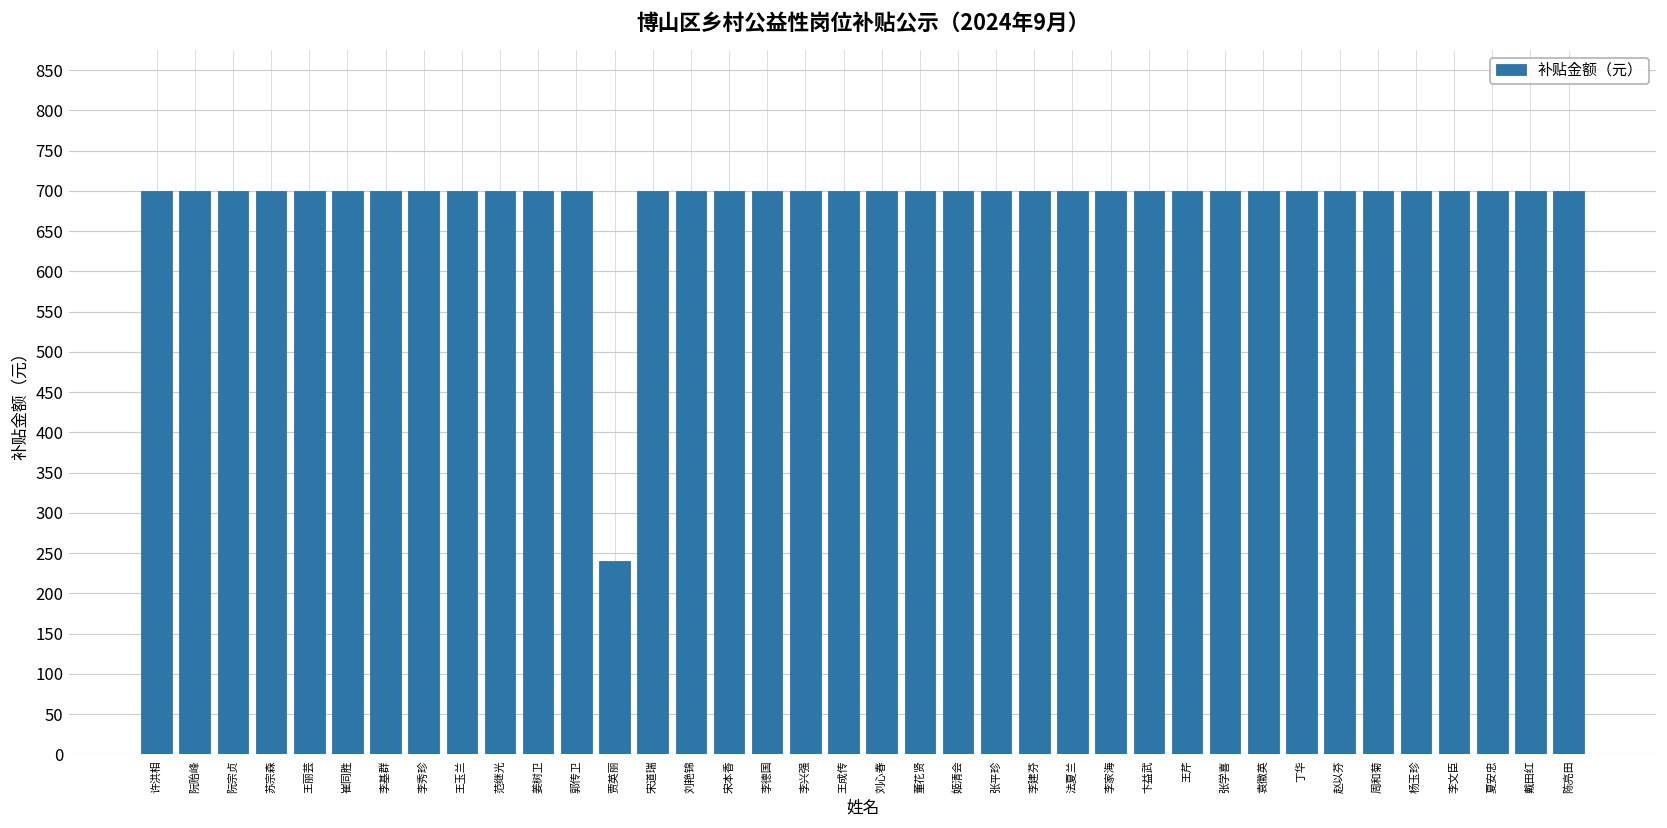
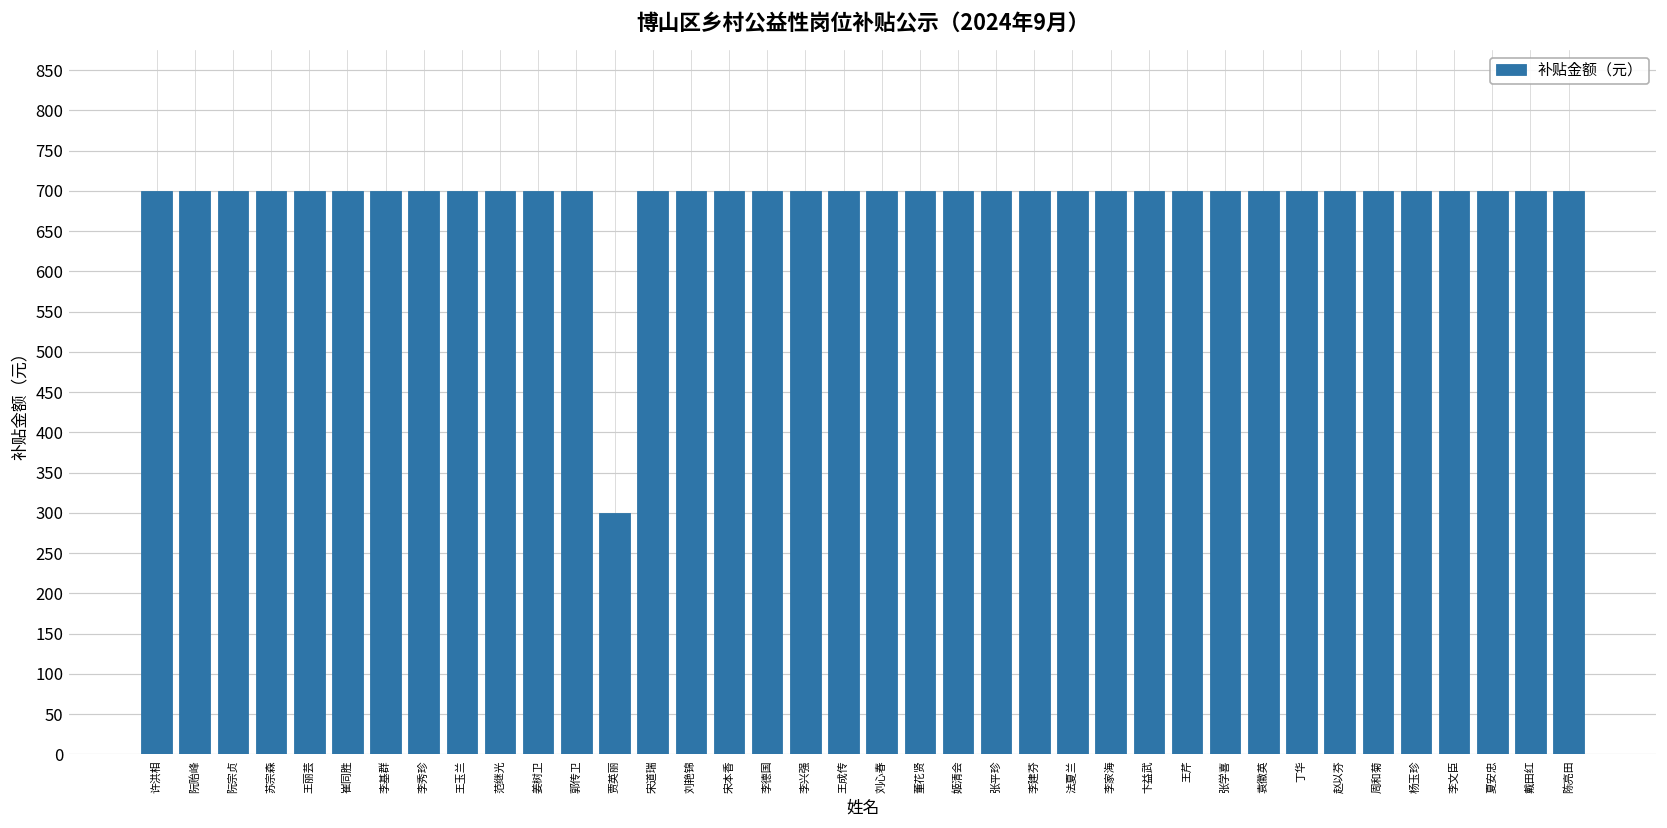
贾英丽: 240 -> 300
